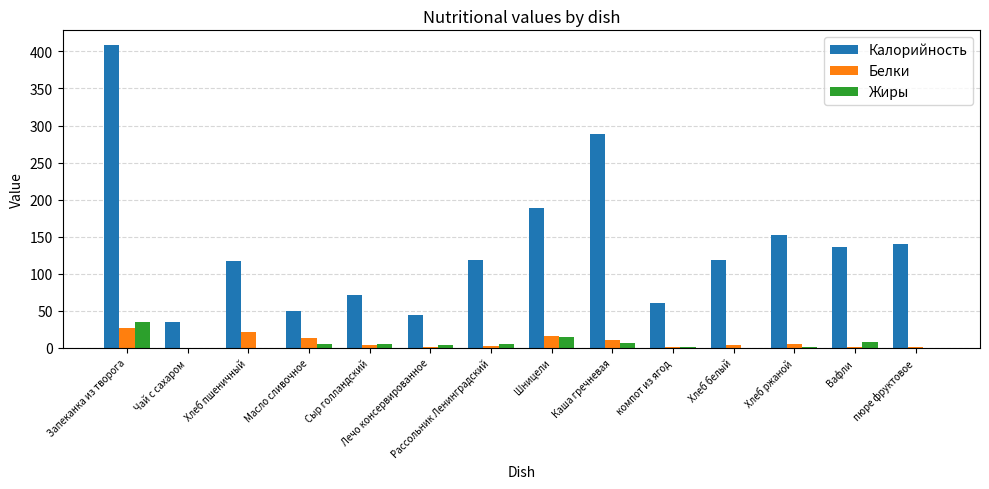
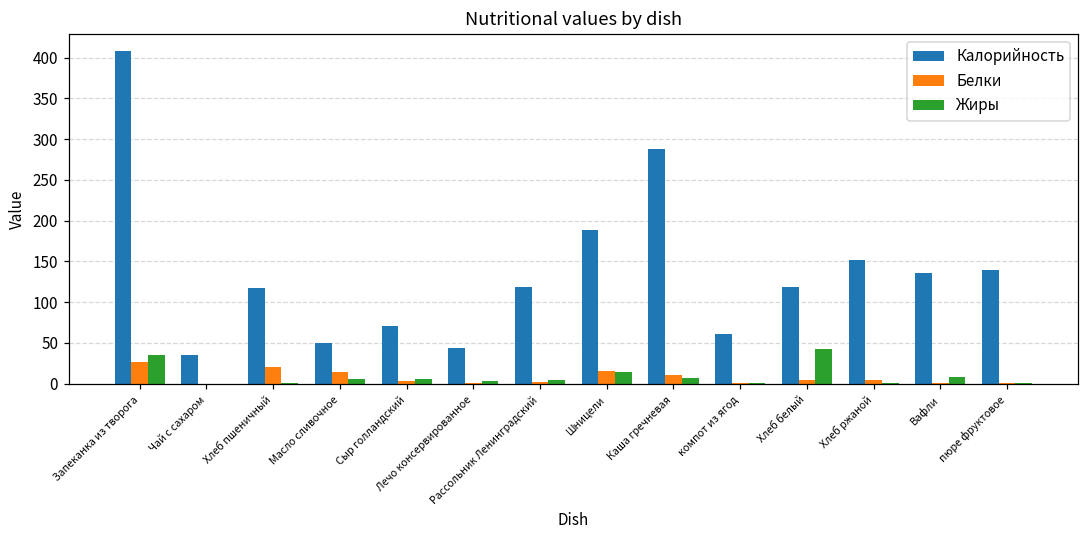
Жиры, Хлеб белый: 0 -> 40
